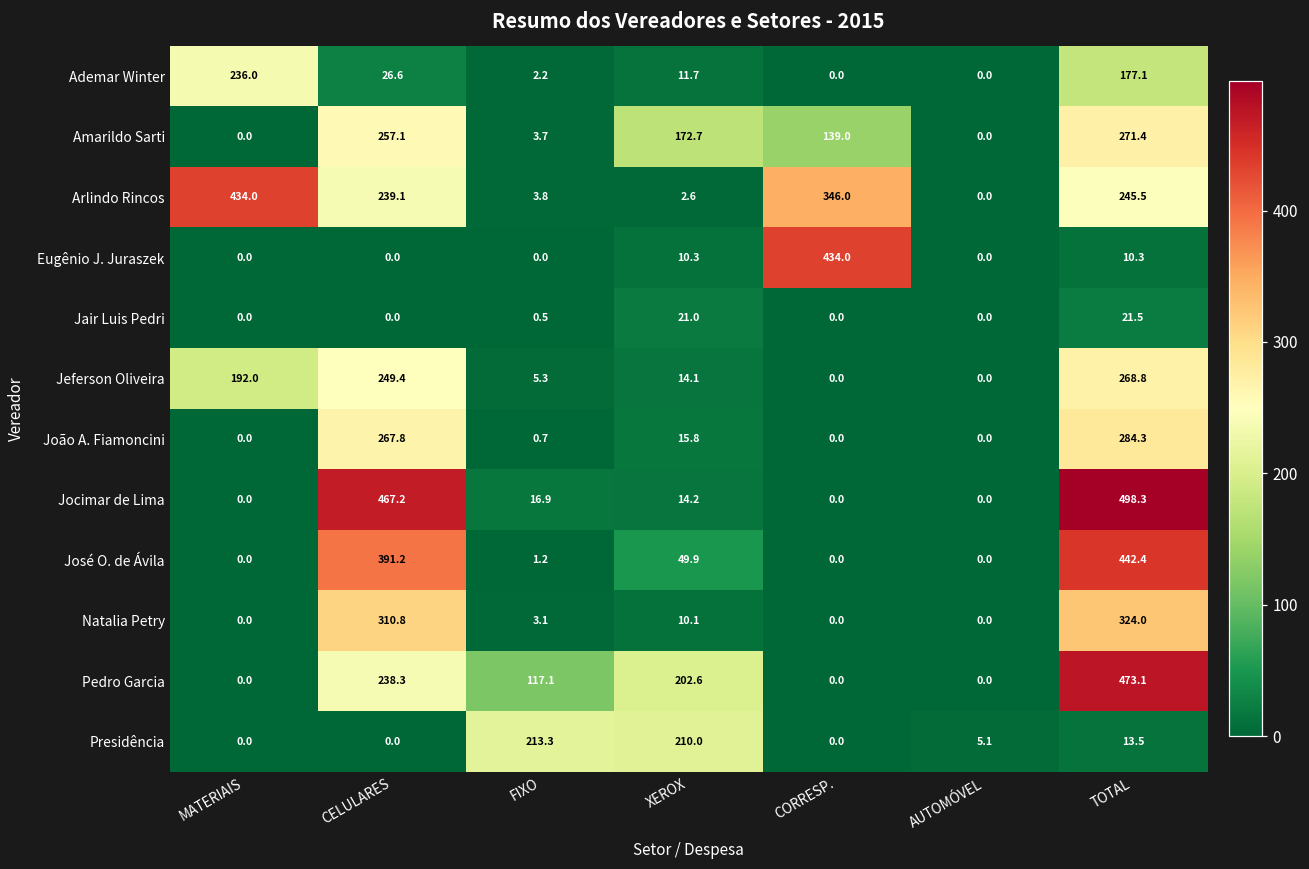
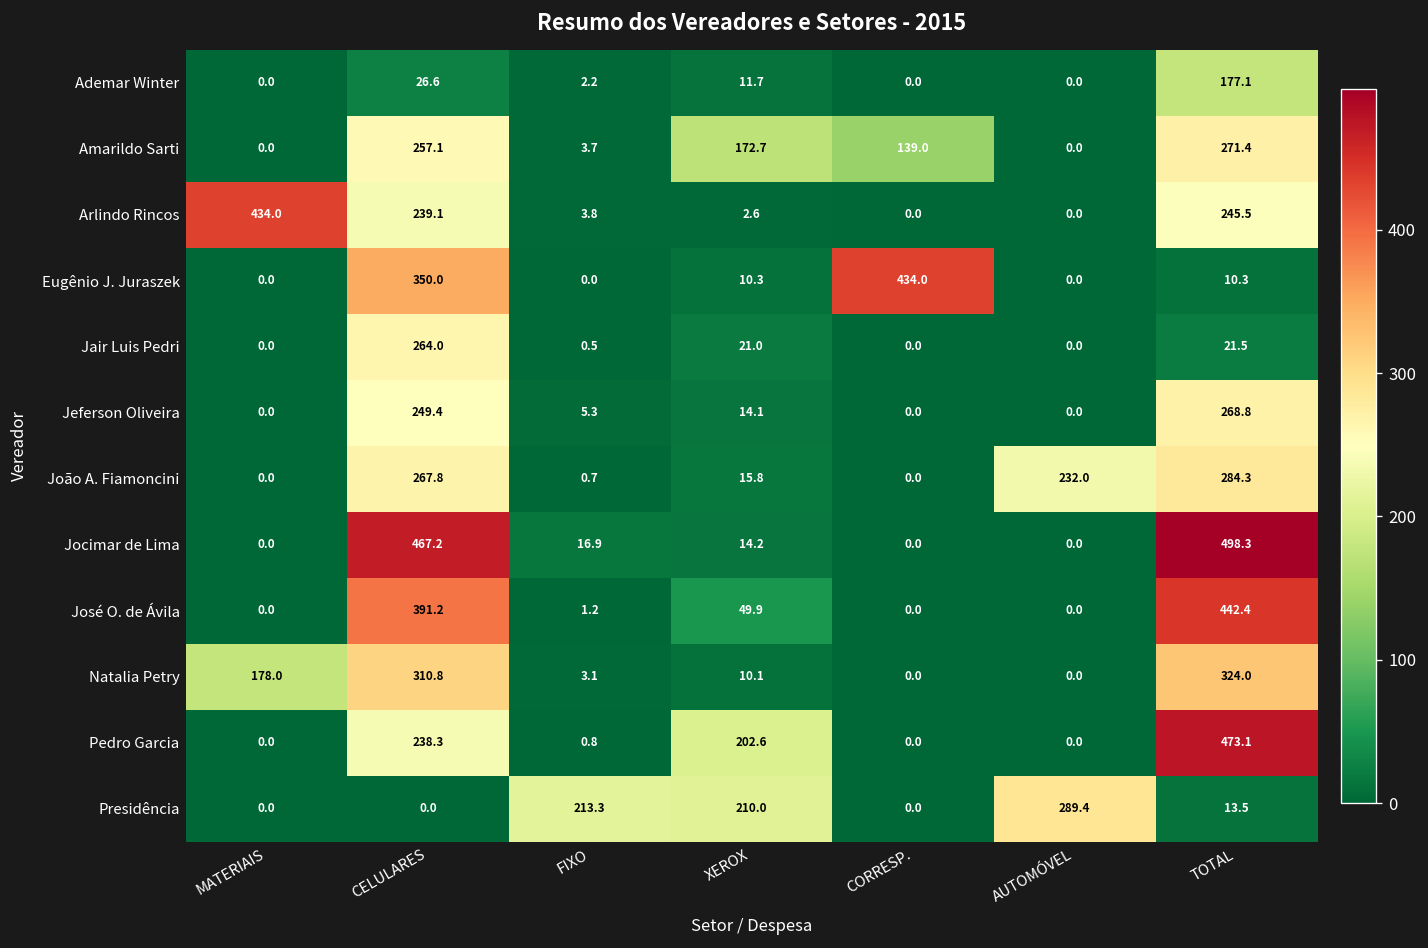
Ademar Winter, MATERIAIS: 236.0 -> 0.0
Arlindo Rincos, CORRESP.: 346.0 -> 0.0
Eugênio J. Juraszek, CELULARES: 0.0 -> 350.0
Jair Luis Pedri, CELULARES: 0.0 -> 264.0
Jeferson Oliveira, MATERIAIS: 192.0 -> 0.0
João A. Fiamoncini, AUTOMÓVEL: 0.0 -> 232.0
Natalia Petry, MATERIAIS: 0.0 -> 178.0
Pedro Garcia, FIXO: 117.1 -> 0.8
Presidência, AUTOMÓVEL: 5.1 -> 289.4
